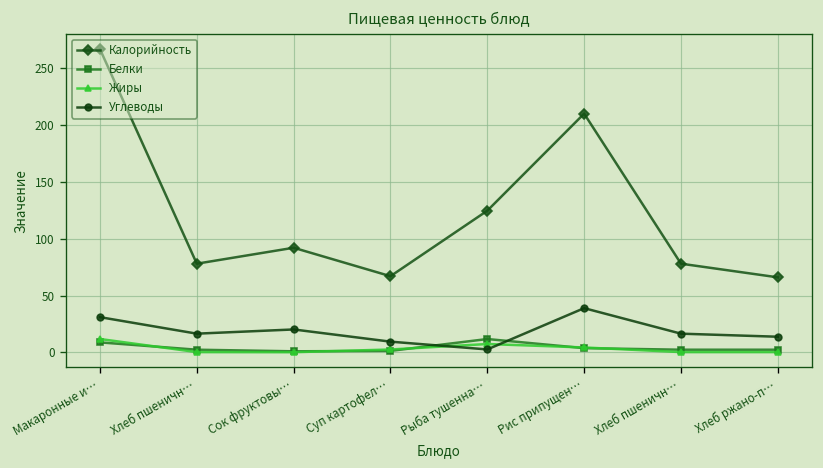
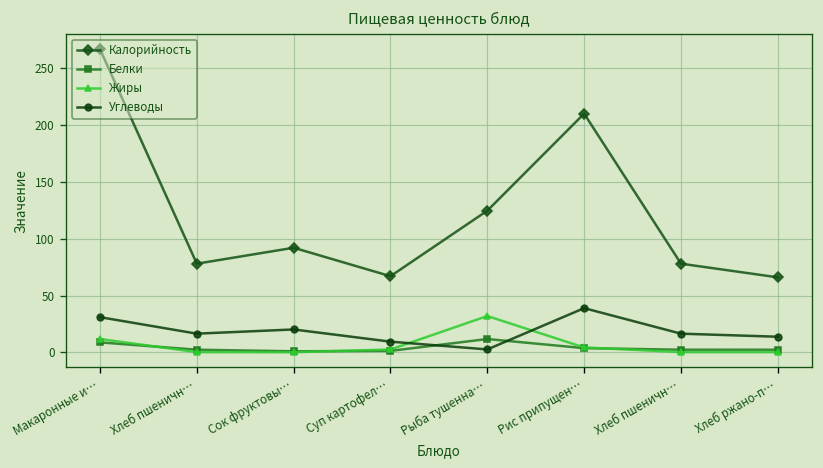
Жиры, Рыба тушенна…: 10 -> 30
